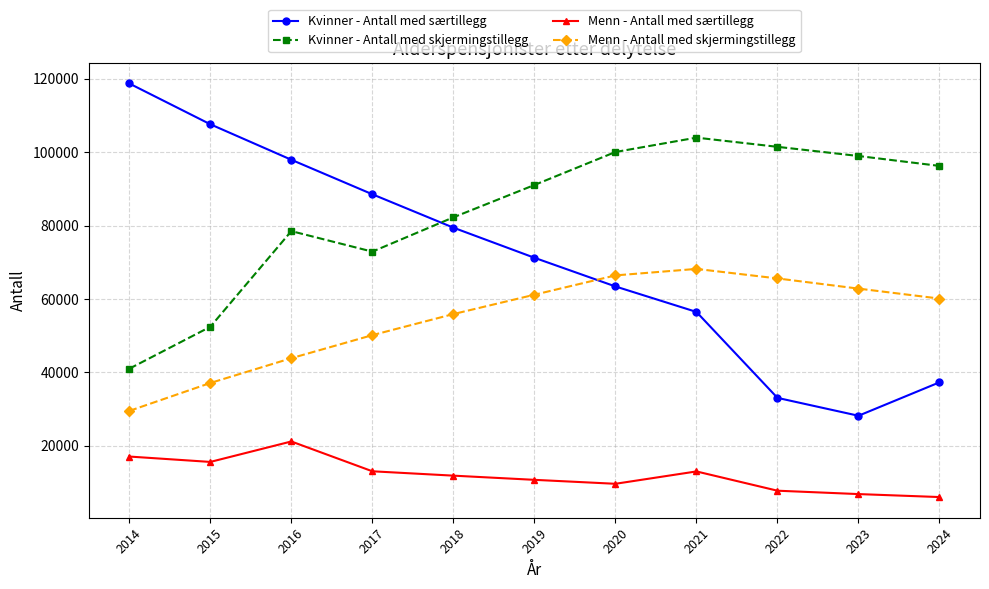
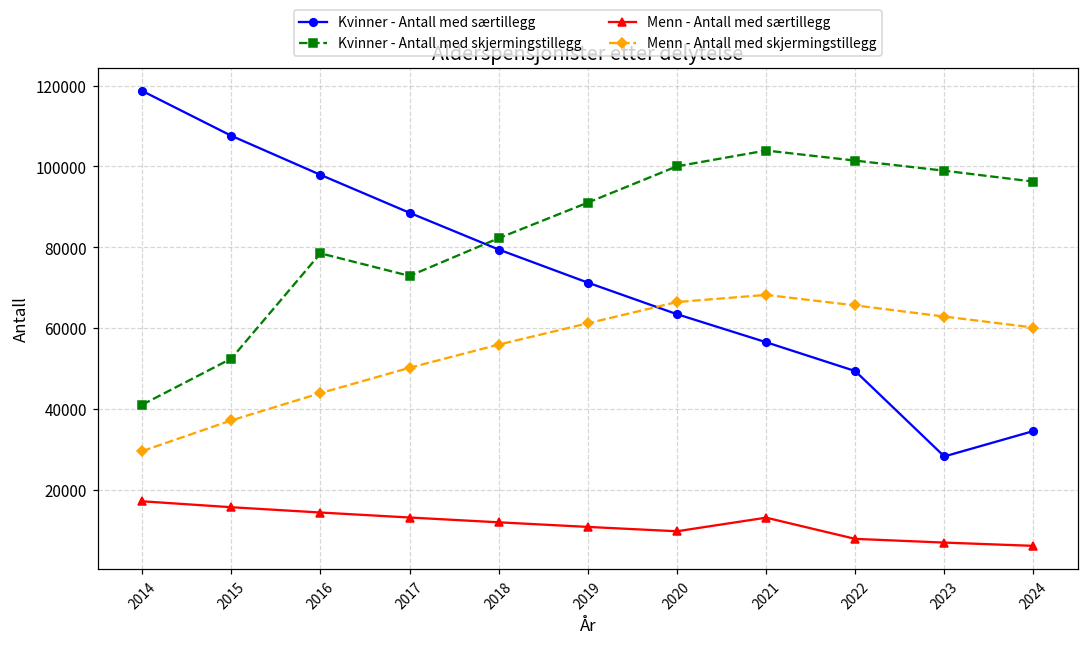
Menn - Antall med særtillegg, 2016: 21000 -> 14000
Kvinner - Antall med særtillegg, 2022: 33000 -> 49000
Kvinner - Antall med særtillegg, 2024: 37000 -> 34000
